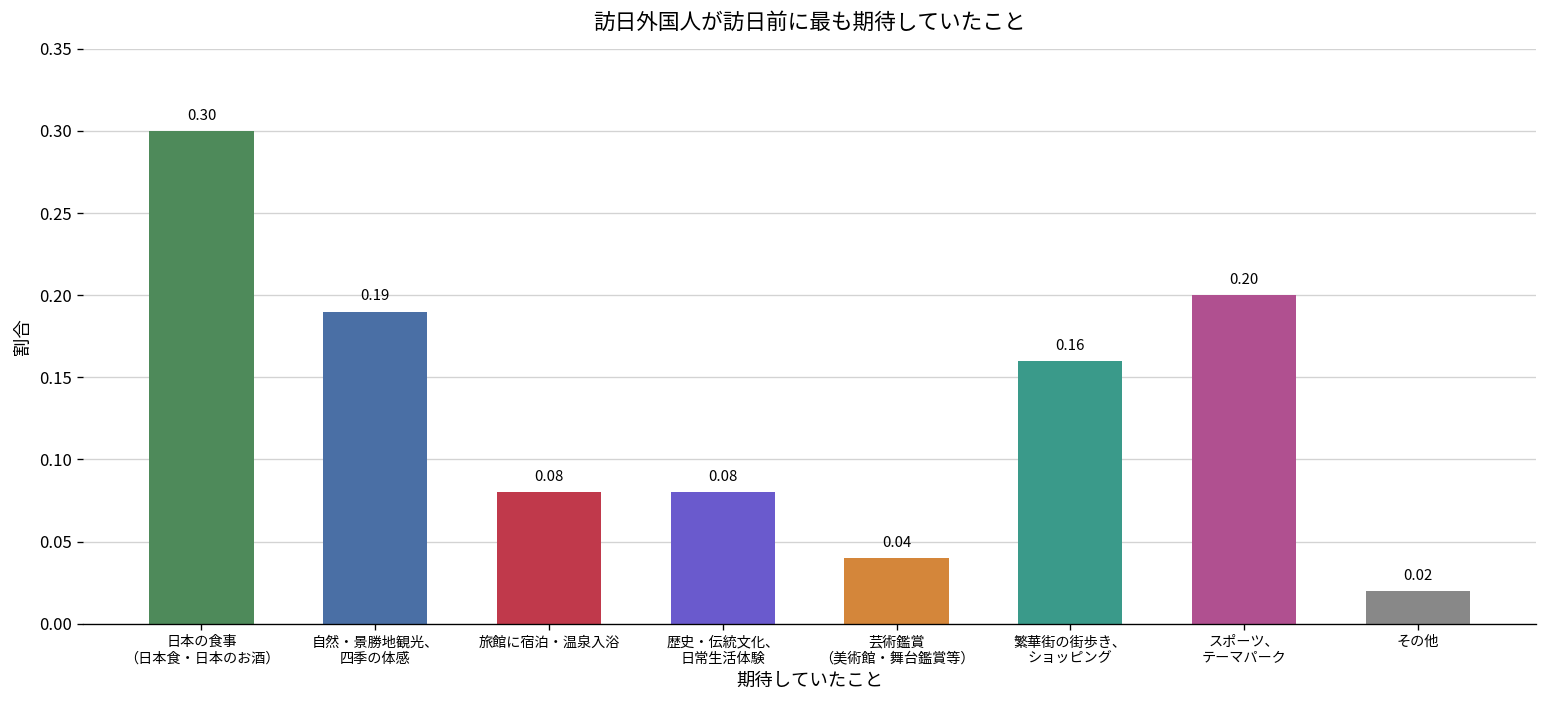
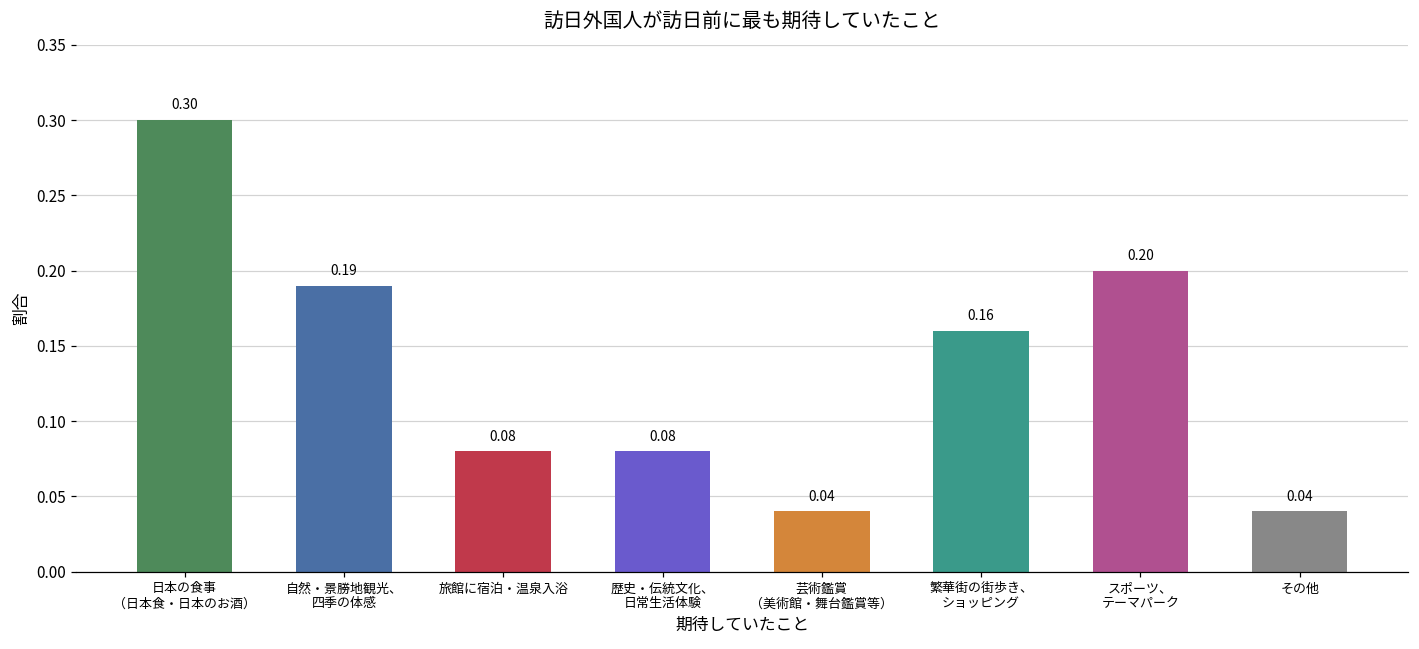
その他: 0.02 -> 0.04
